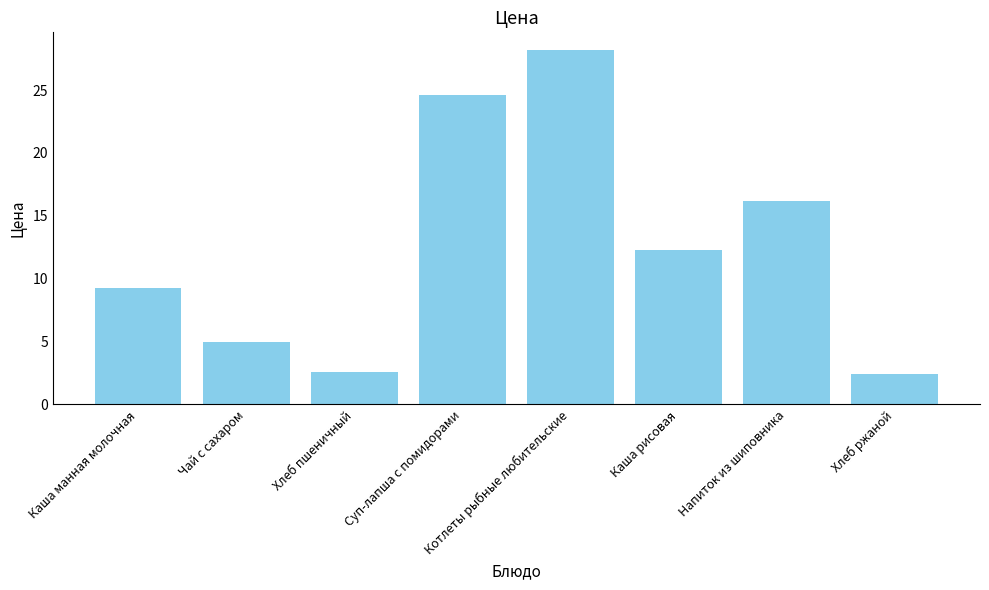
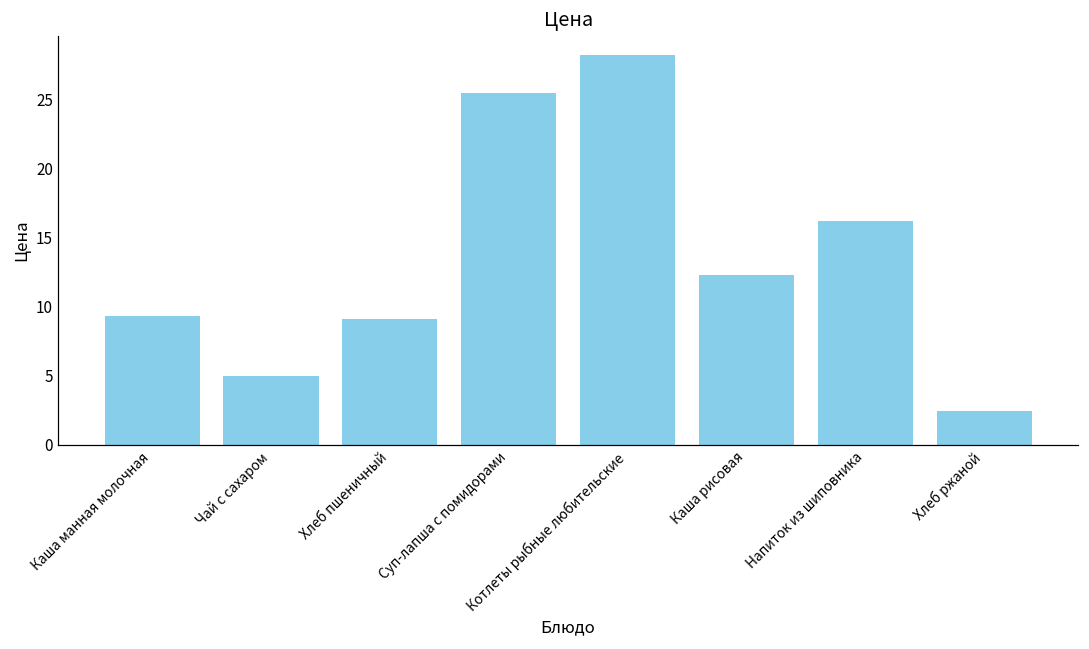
Хлеб пшеничный: 2.6 -> 9.1
Суп-лапша с помидорами: 24.6 -> 25.5
